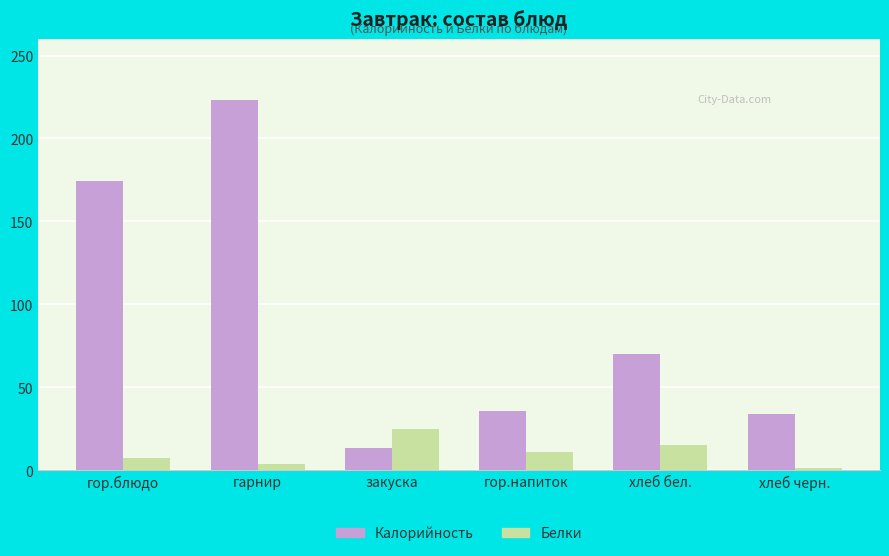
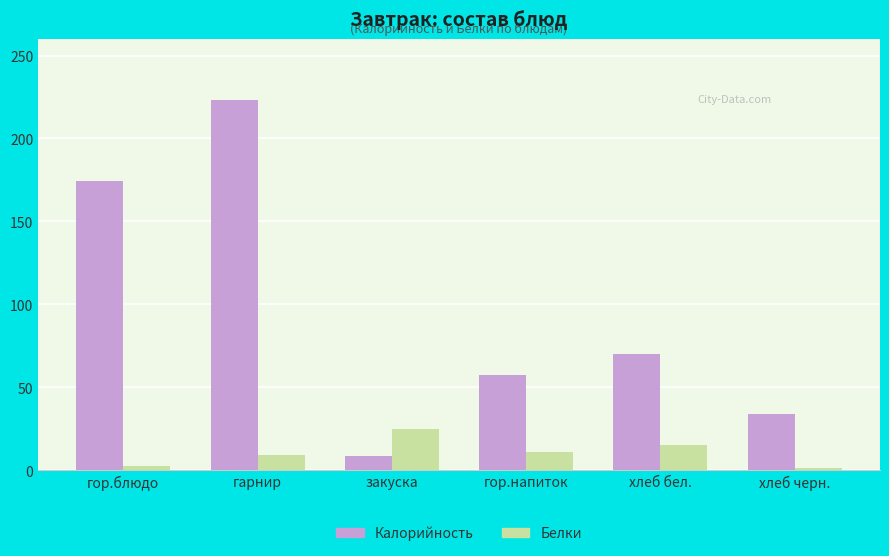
Белки, гор.блюдо: 7 -> 2
Белки, гарнир: 4 -> 9
Калорийность, закуска: 14 -> 8
Калорийность, гор.напиток: 36 -> 57
